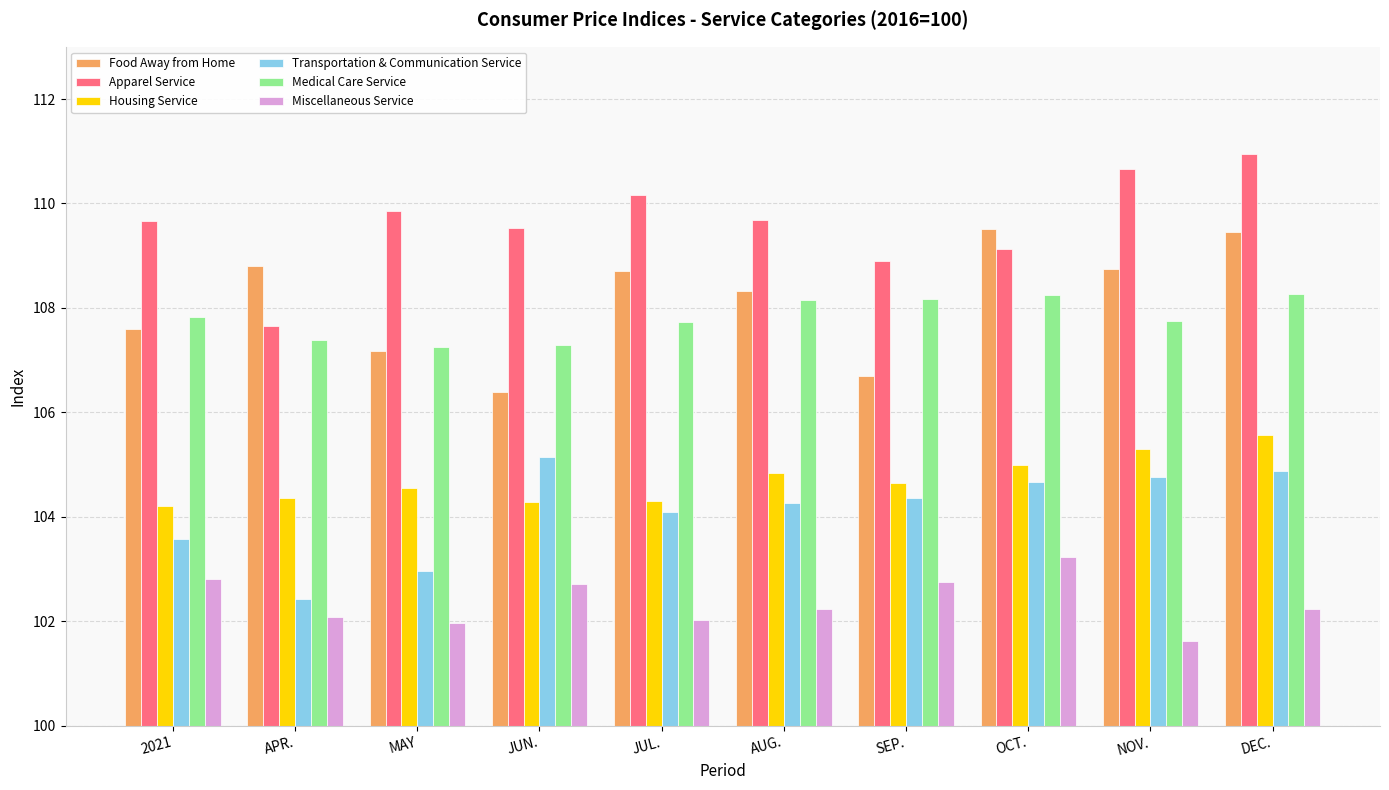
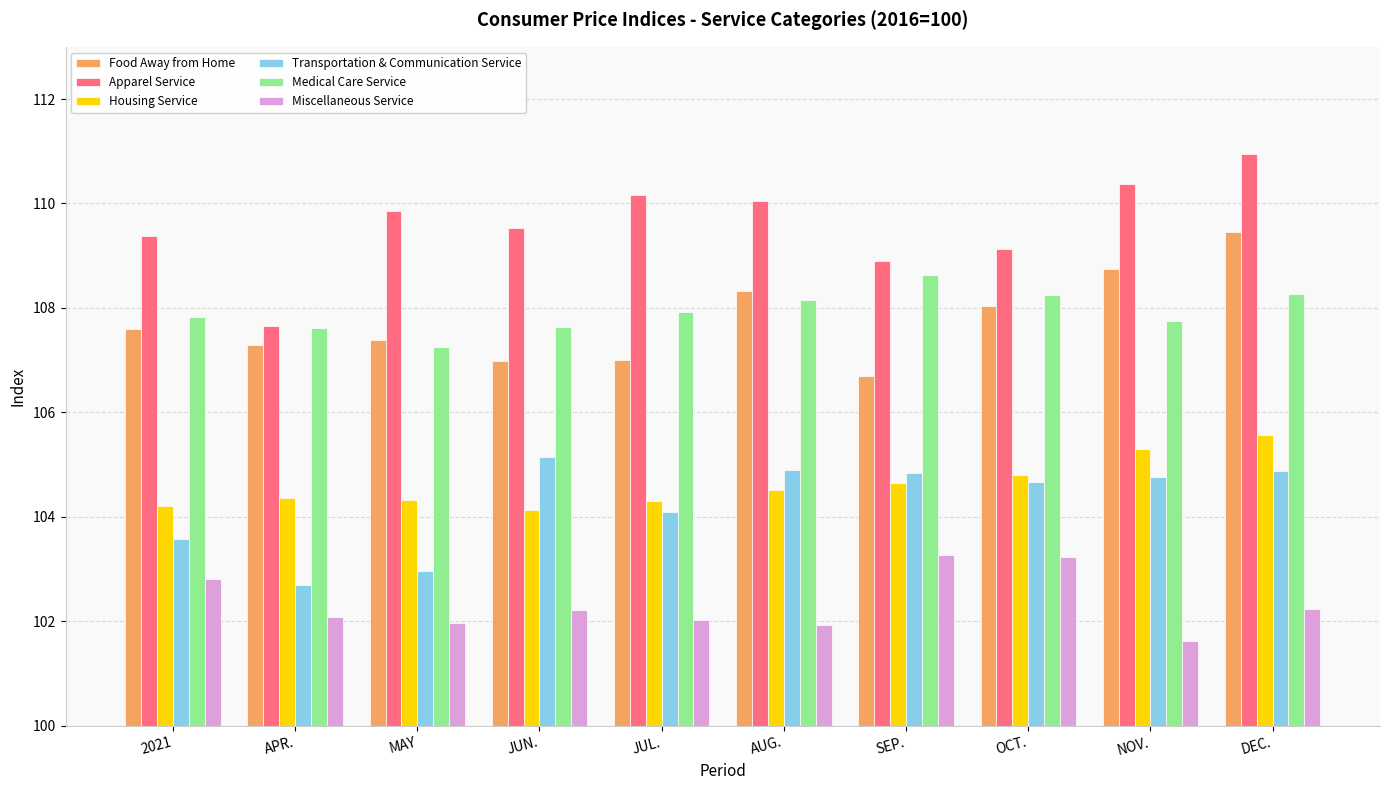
Apparel Service, 2021: 109.7 -> 109.4
Food Away from Home, APR.: 108.8 -> 107.3
Transportation & Communication Service, APR.: 102.4 -> 102.7
Medical Care Service, APR.: 107.4 -> 107.6
Food Away from Home, MAY: 107.2 -> 107.4
Housing Service, MAY: 104.6 -> 104.3
Food Away from Home, JUN.: 106.4 -> 107.0
Housing Service, JUN.: 104.3 -> 104.1
Medical Care Service, JUN.: 107.3 -> 107.6
Miscellaneous Service, JUN.: 102.7 -> 102.2
Food Away from Home, JUL.: 108.7 -> 107.0
Medical Care Service, JUL.: 107.7 -> 107.9
Apparel Service, AUG.: 109.7 -> 110.1
Housing Service, AUG.: 104.9 -> 104.5
Transportation & Communication Service, AUG.: 104.3 -> 104.9
Miscellaneous Service, AUG.: 102.2 -> 101.9
Transportation & Communication Service, SEP.: 104.4 -> 104.8
Medical Care Service, SEP.: 108.2 -> 108.6
Miscellaneous Service, SEP.: 102.8 -> 103.3
Food Away from Home, OCT.: 109.5 -> 108.0
Housing Service, OCT.: 105.0 -> 104.8
Apparel Service, NOV.: 110.7 -> 110.4
